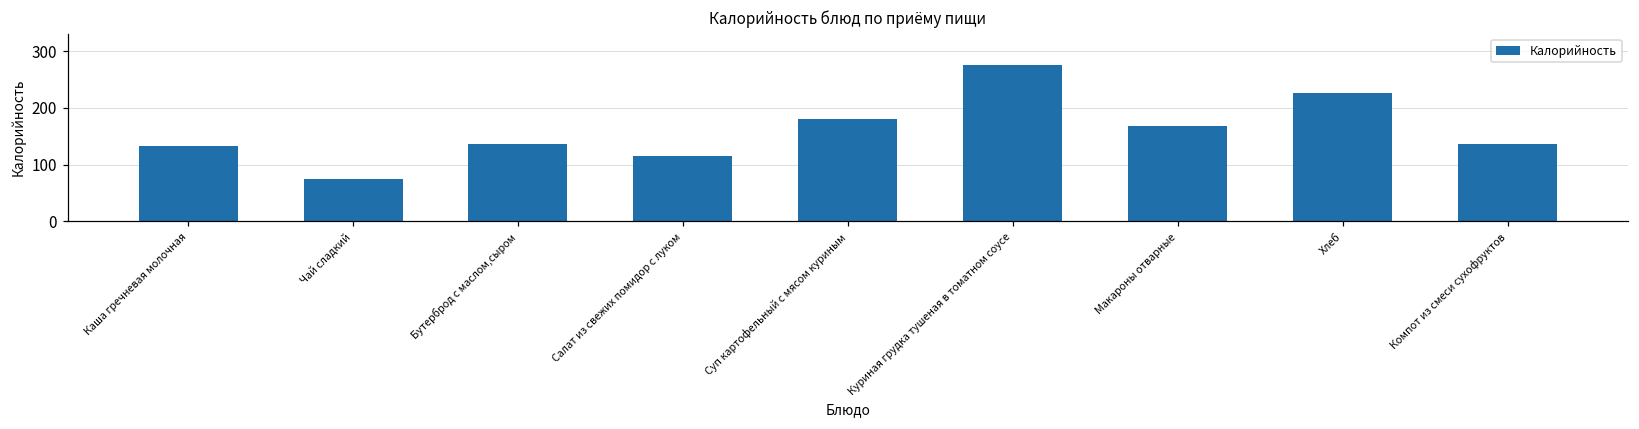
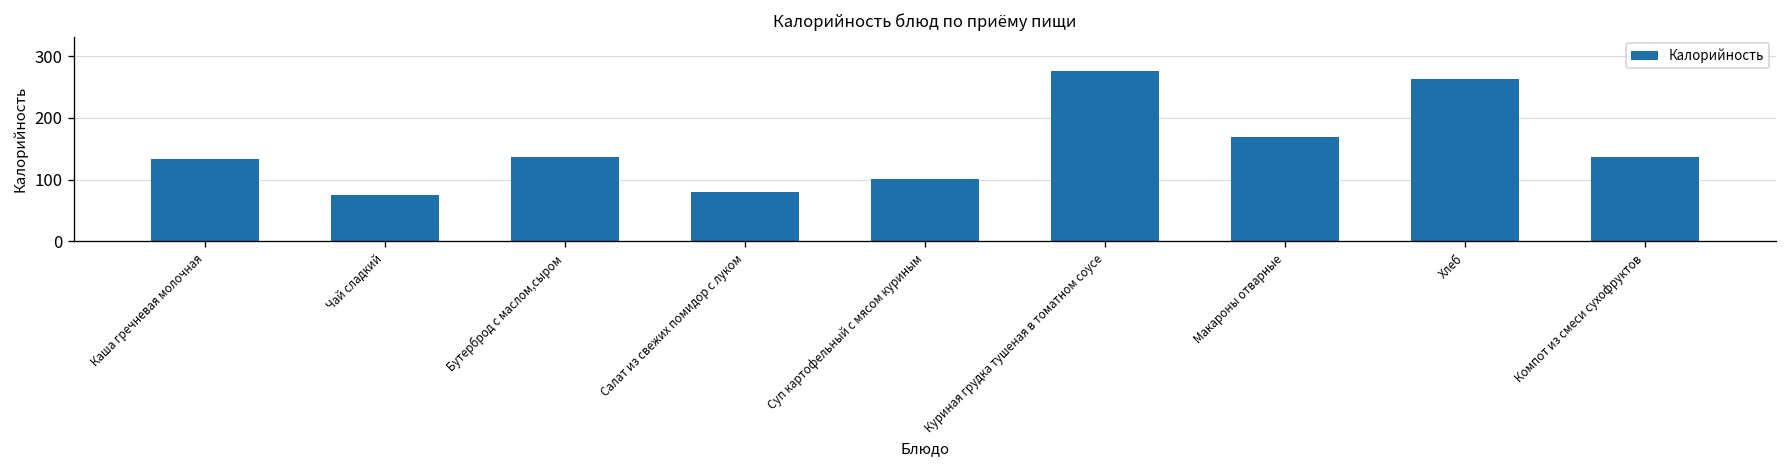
Салат из свежих помидор с луком: 110 -> 80
Суп картофельный с мясом куриным: 180 -> 100
Хлеб: 230 -> 260
